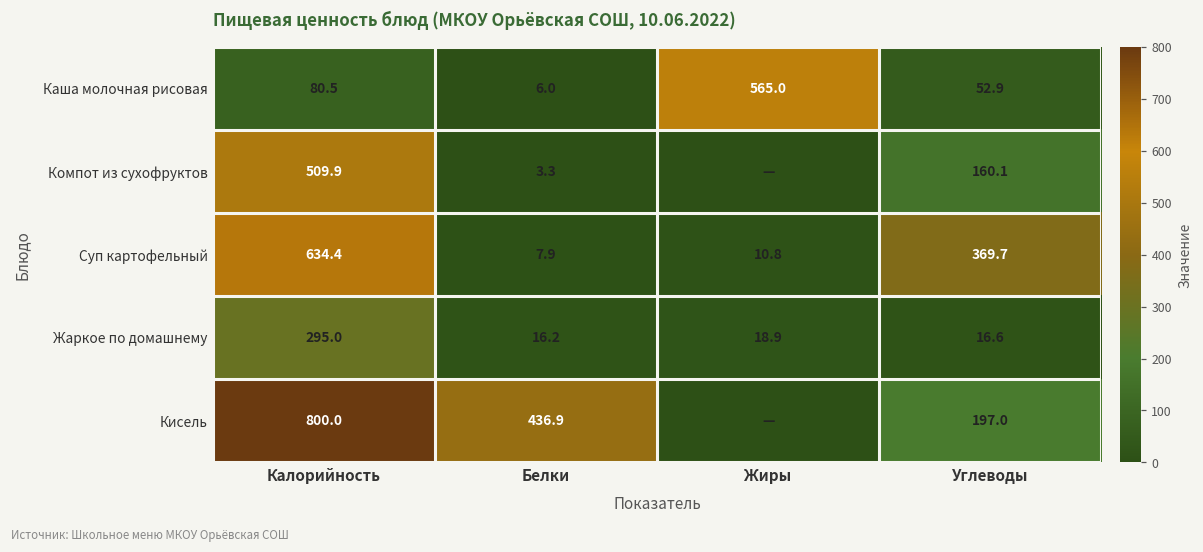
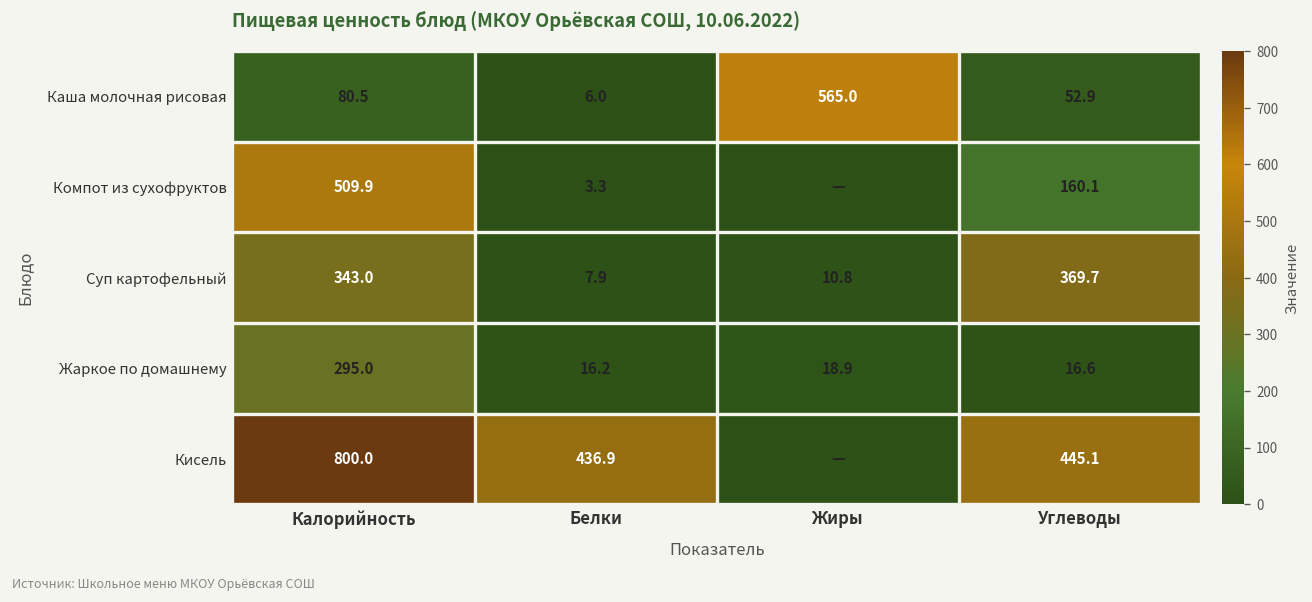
Суп картофельный, Калорийность: 634.4 -> 343.0
Кисель, Углеводы: 197.0 -> 445.1
